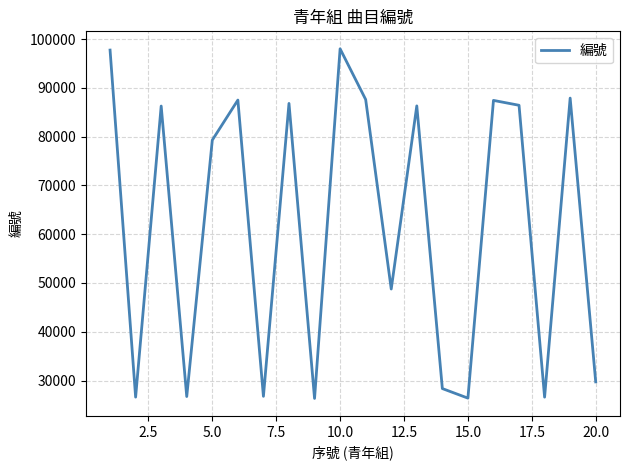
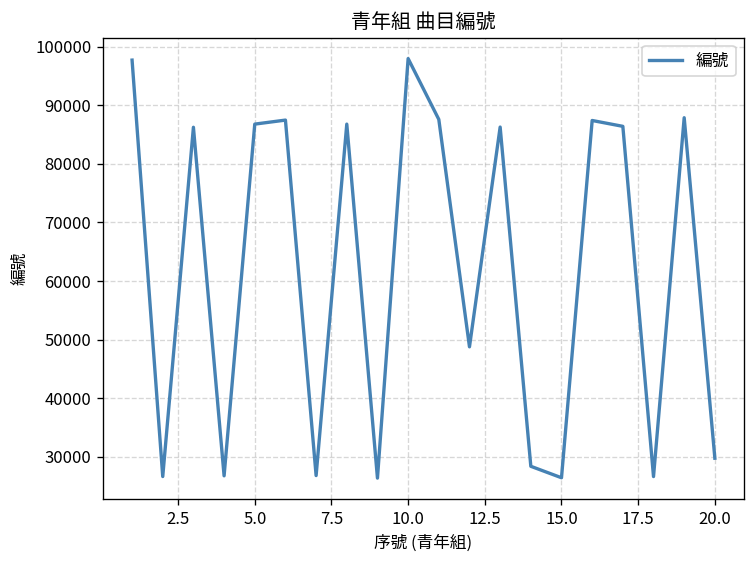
5.0: 79000 -> 87000
